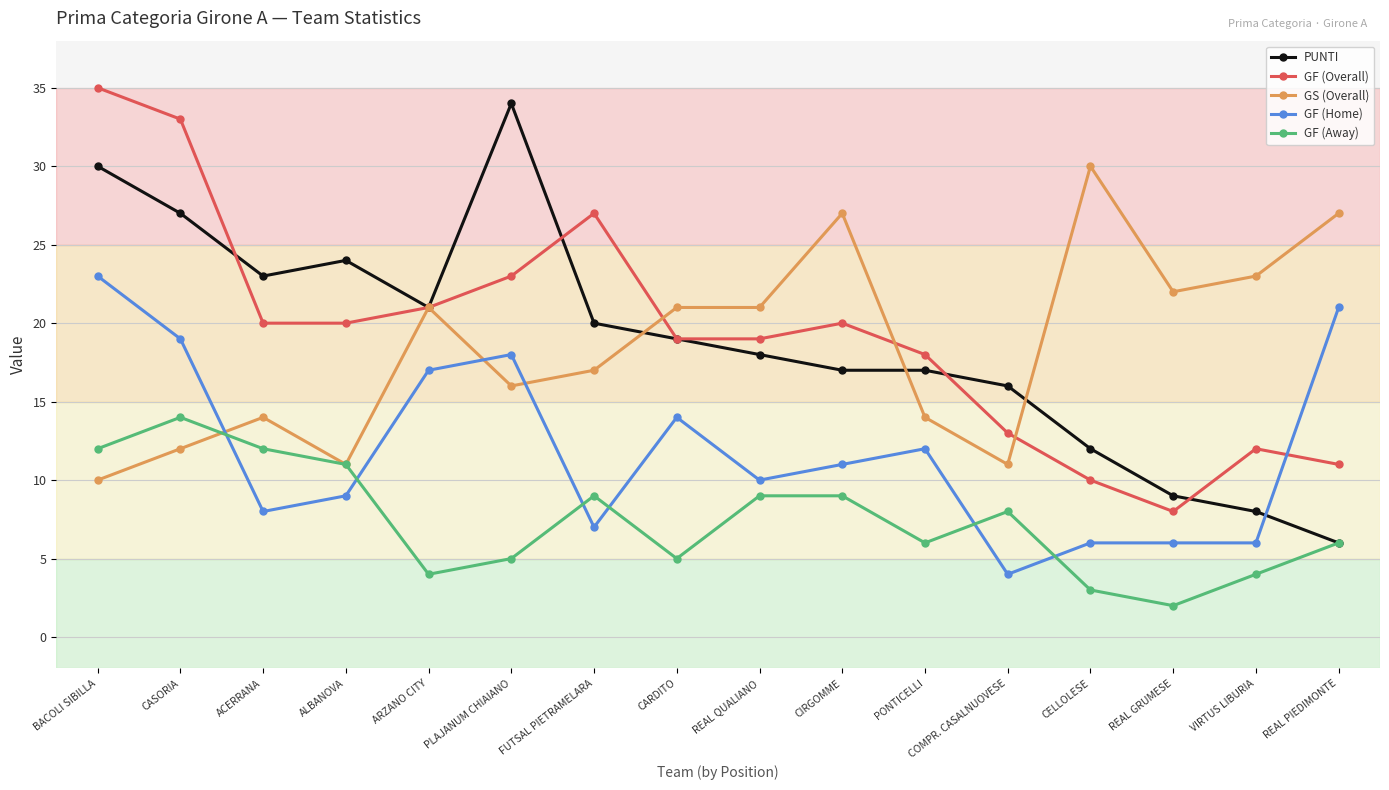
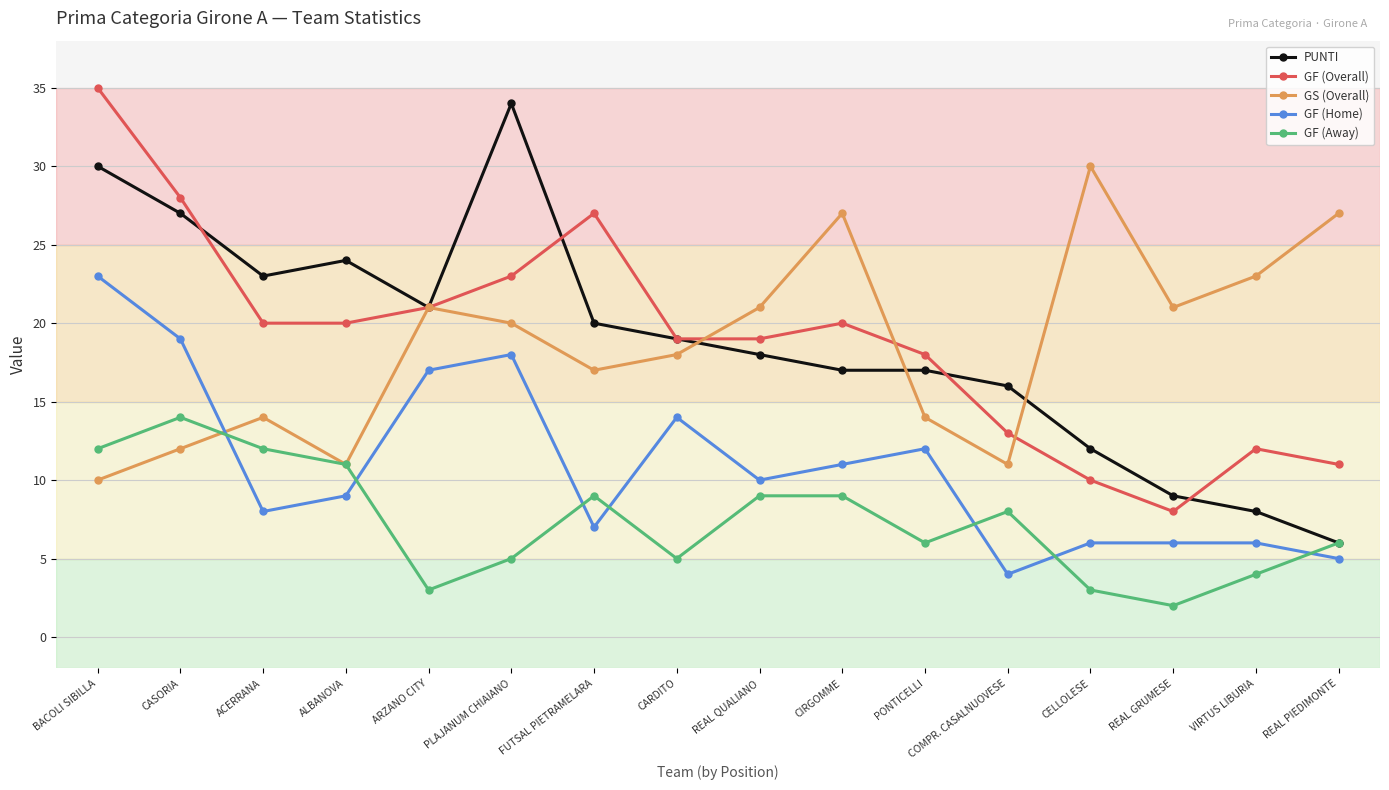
GF (Overall), CASORIA: 33 -> 28
GF (Away), ARZANO CITY: 4 -> 3
GS (Overall), PLAJANUM CHIAIANO: 16 -> 20
GS (Overall), CARDITO: 21 -> 18
GS (Overall), REAL GRUMESE: 22 -> 21
GF (Home), REAL PIEDIMONTE: 21 -> 5
